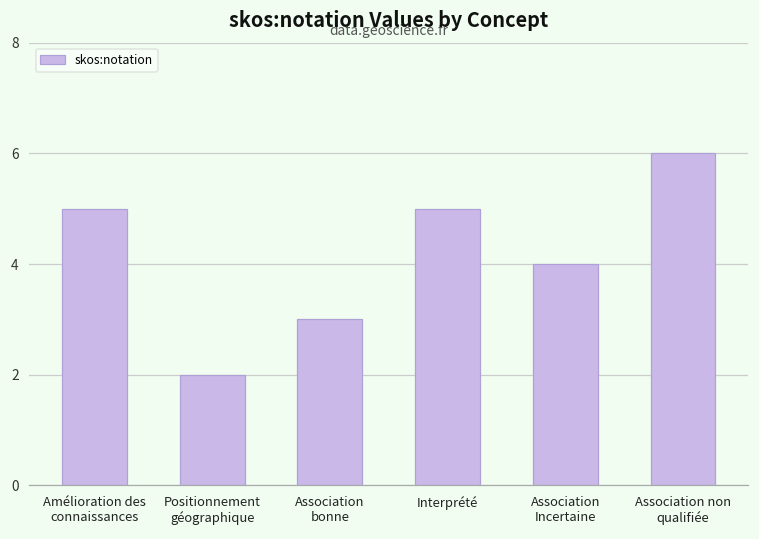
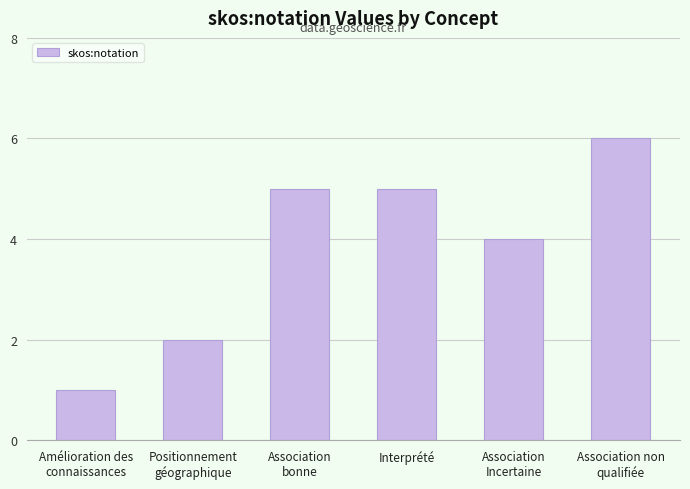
Amélioration des connaissances: 5 -> 1
Association bonne: 3 -> 5
